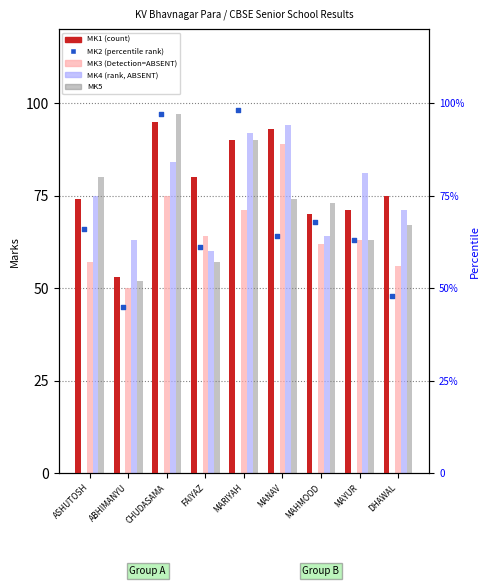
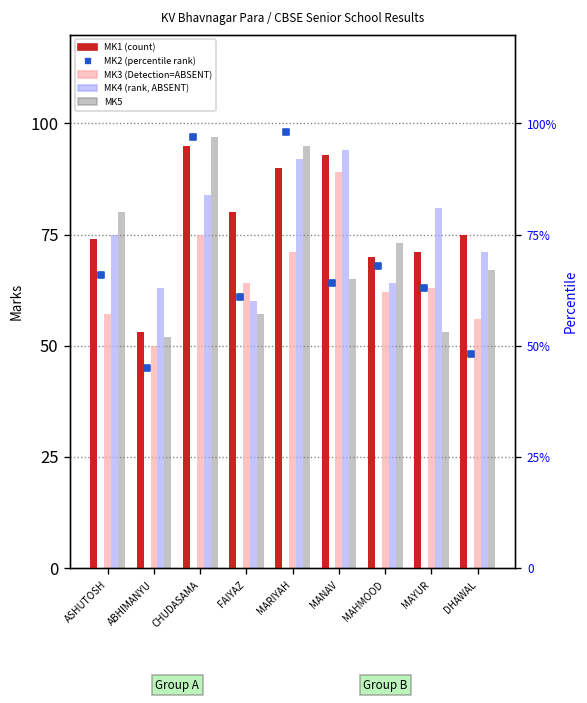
MK5, MARIYAH: 90 -> 95
MK5, MANAV: 74 -> 65
MK5, MAYUR: 63 -> 53
